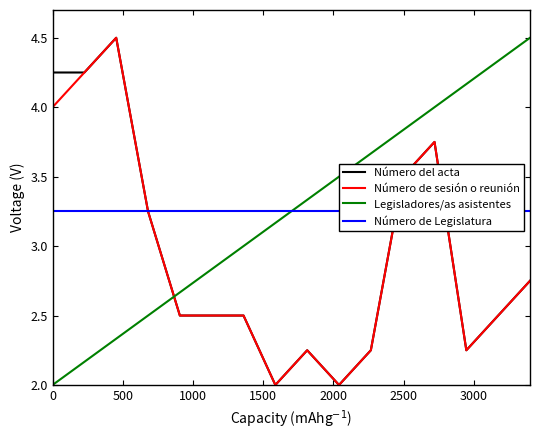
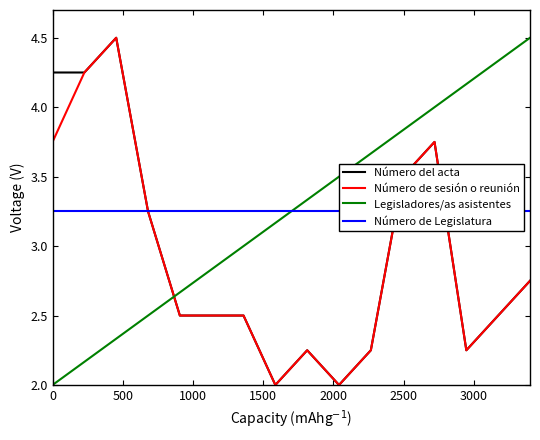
Número de sesión o reunión, 0: 4.00 -> 3.75
